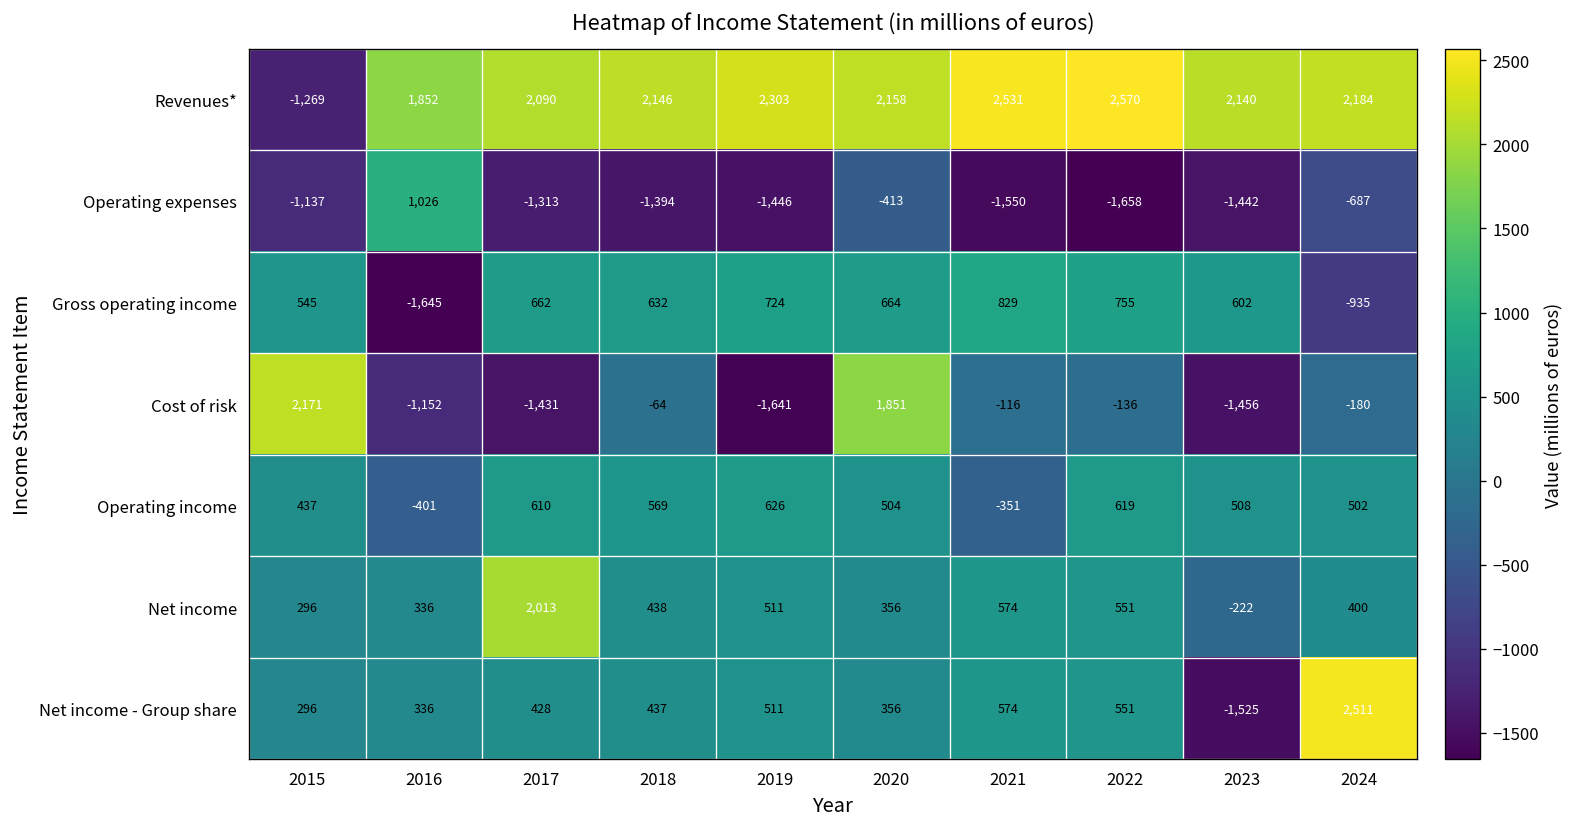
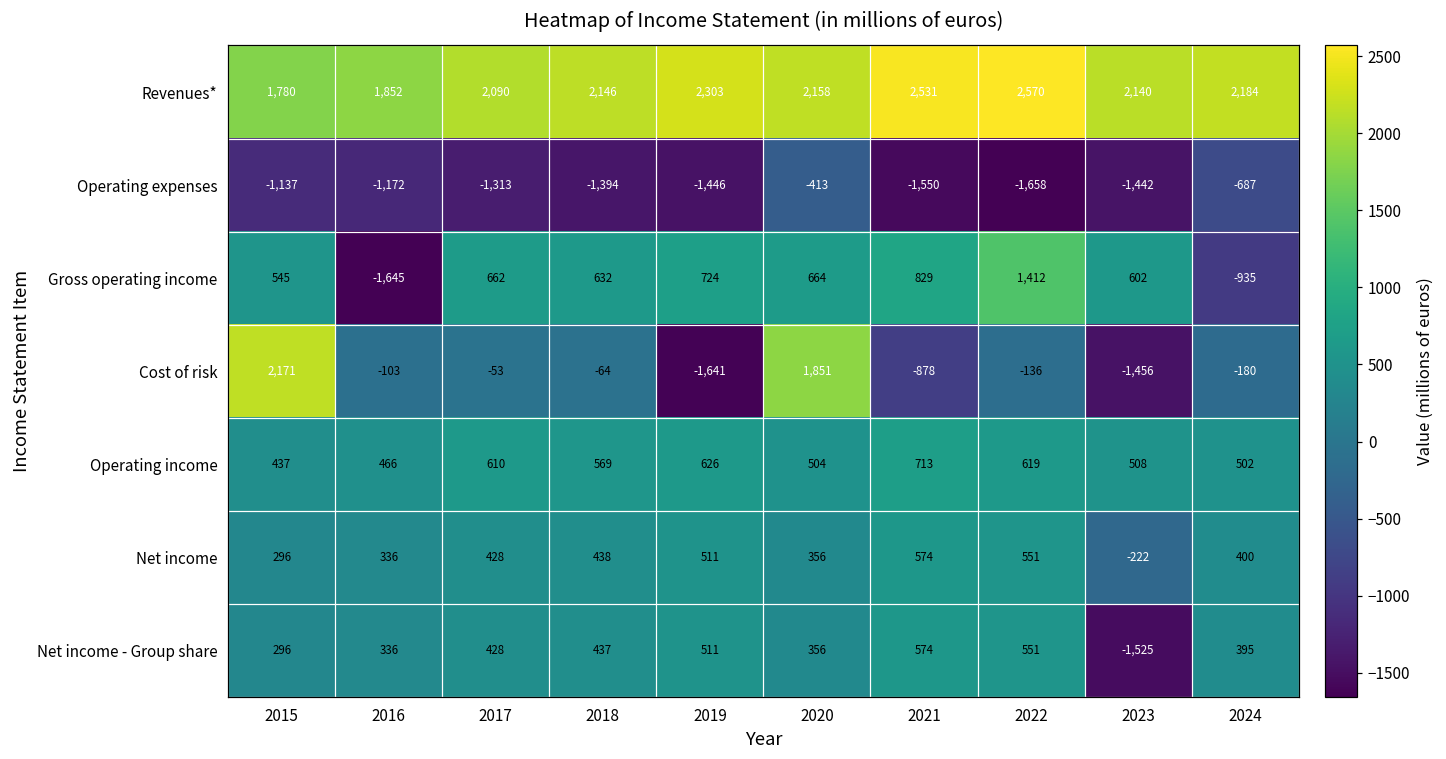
Revenues*, 2015: -1,269 -> 1,780
Operating expenses, 2016: 1,026 -> -1,172
Gross operating income, 2022: 755 -> 1,412
Cost of risk, 2016: -1,152 -> -103
Cost of risk, 2017: -1,431 -> -53
Cost of risk, 2021: -116 -> -878
Operating income, 2016: -401 -> 466
Operating income, 2021: -351 -> 713
Net income, 2017: 2,013 -> 428
Net income - Group share, 2024: 2,511 -> 395
